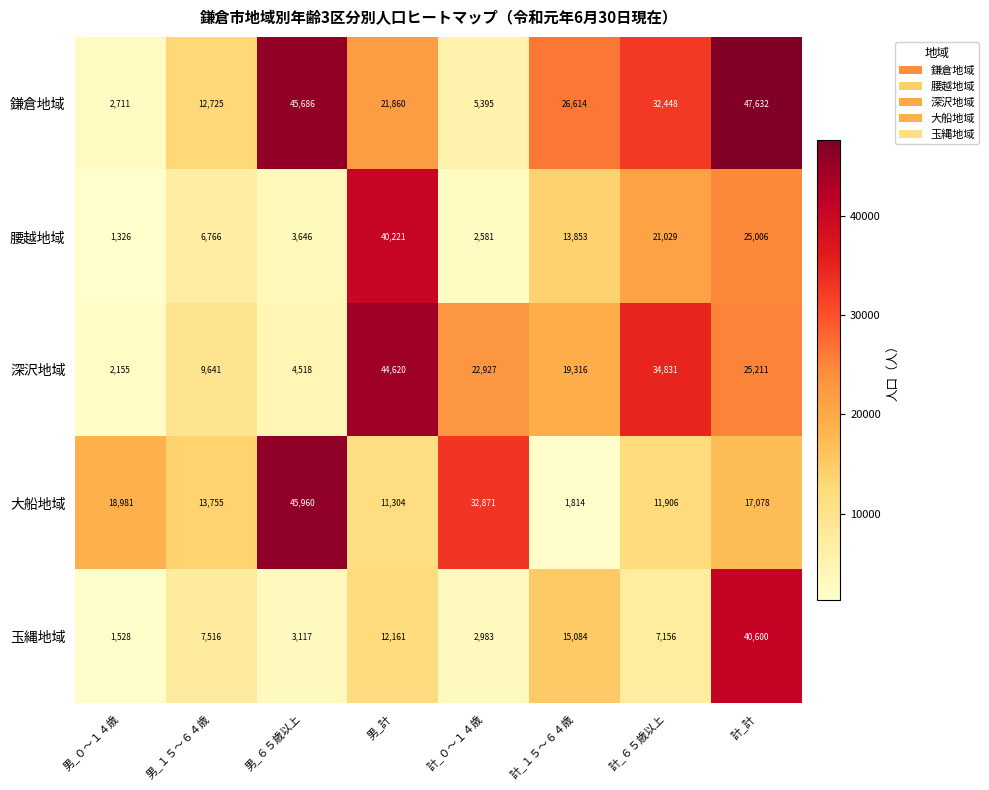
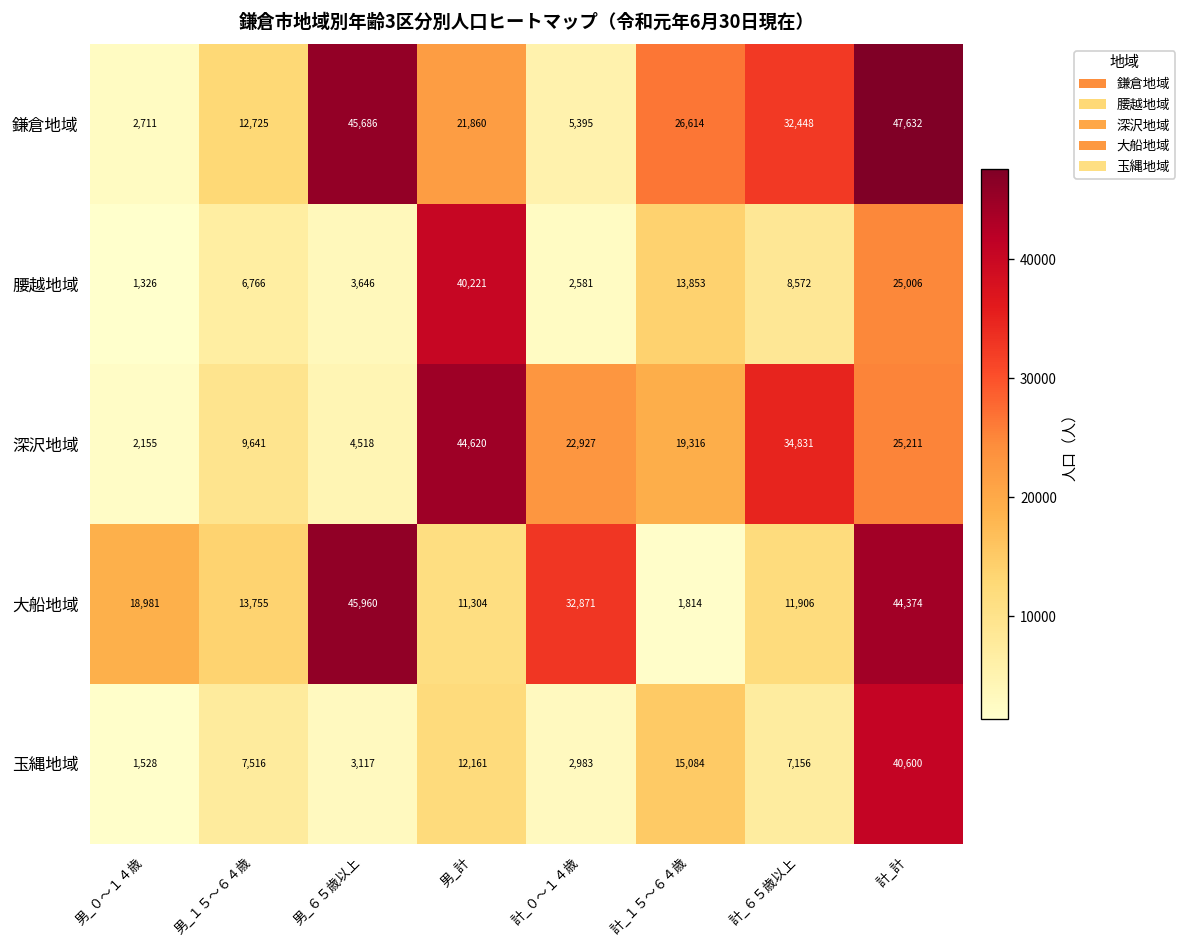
腰越地域, 計_６５歳以上: 21,029 -> 8,572
大船地域, 計_計: 17,078 -> 44,374
